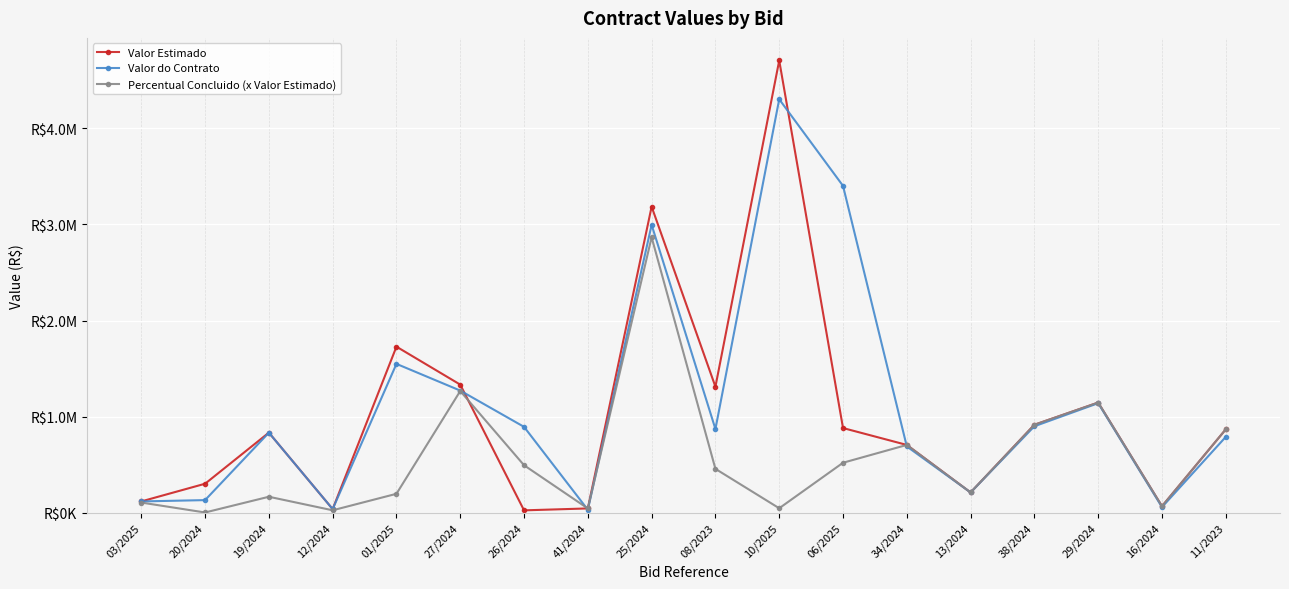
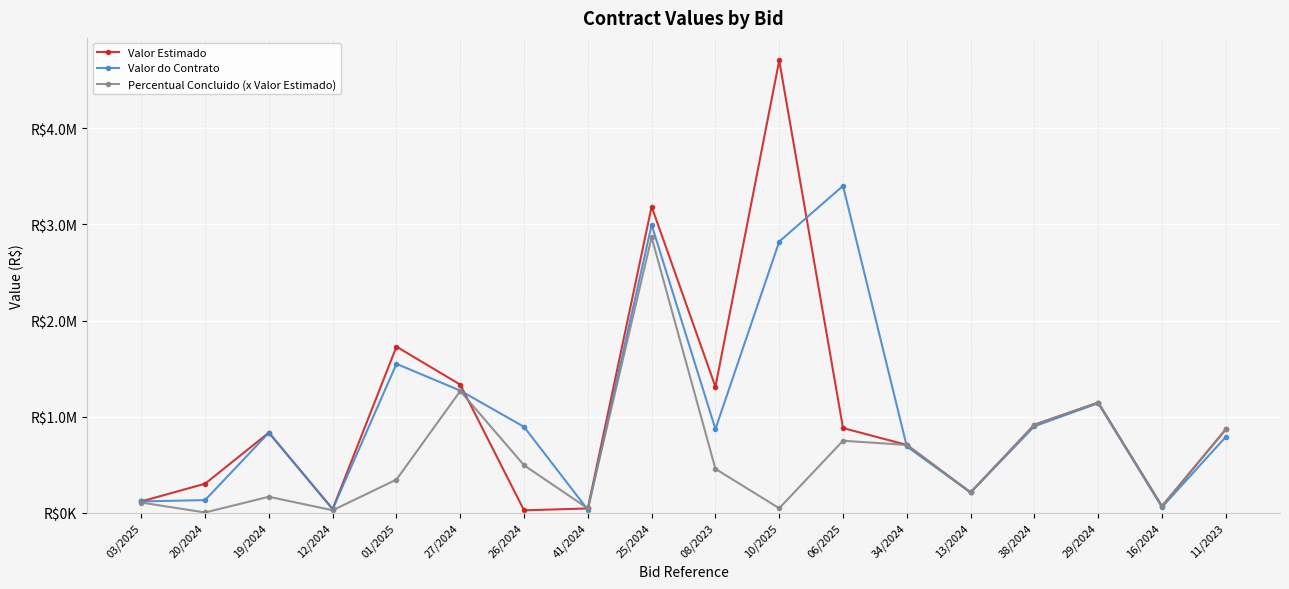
Percentual Concluido (x Valor Estimado), 01/2025: R$200000 -> R$300000
Valor do Contrato, 10/2025: R$4300000 -> R$2800000
Percentual Concluido (x Valor Estimado), 06/2025: R$500000 -> R$700000
